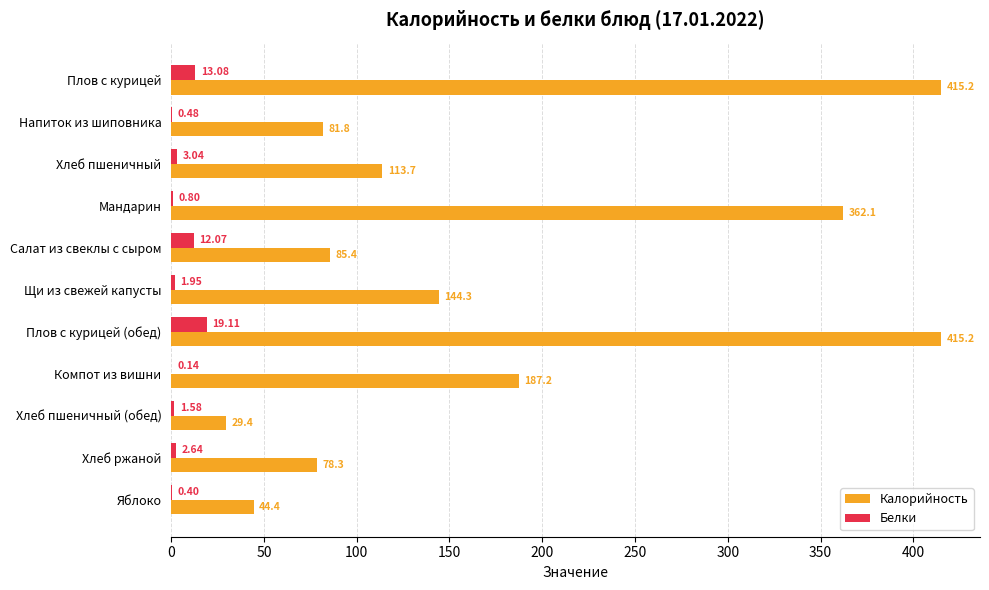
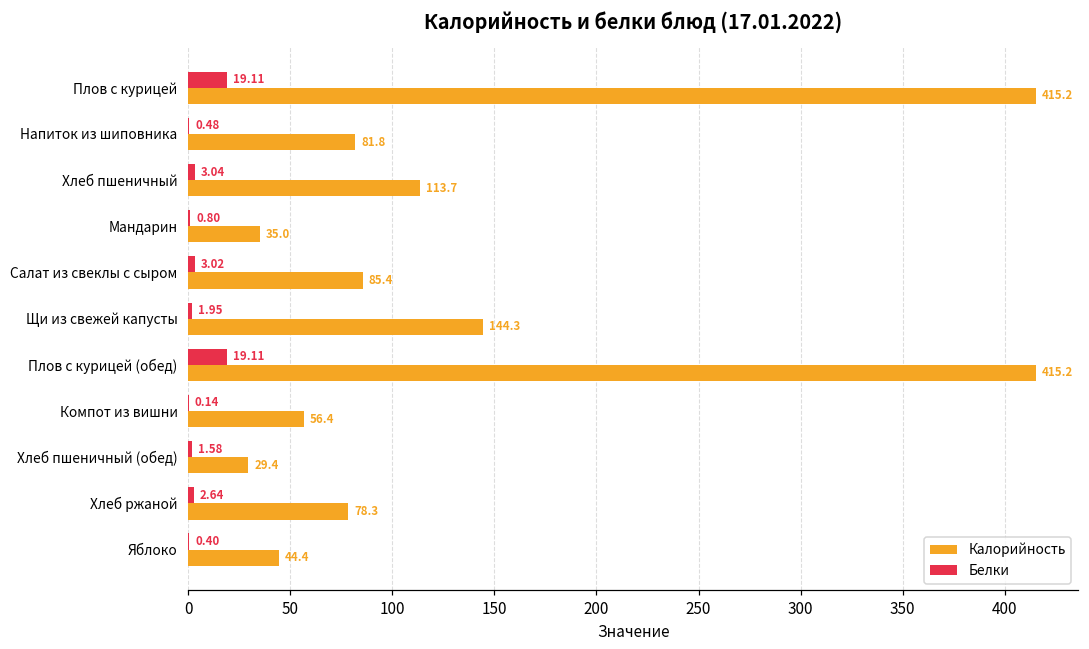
Белки, Плов с курицей: 13.08 -> 19.11
Калорийность, Мандарин: 362.1 -> 35.0
Белки, Салат из свеклы с сыром: 12.07 -> 3.02
Калорийность, Компот из вишни: 187.2 -> 56.4
